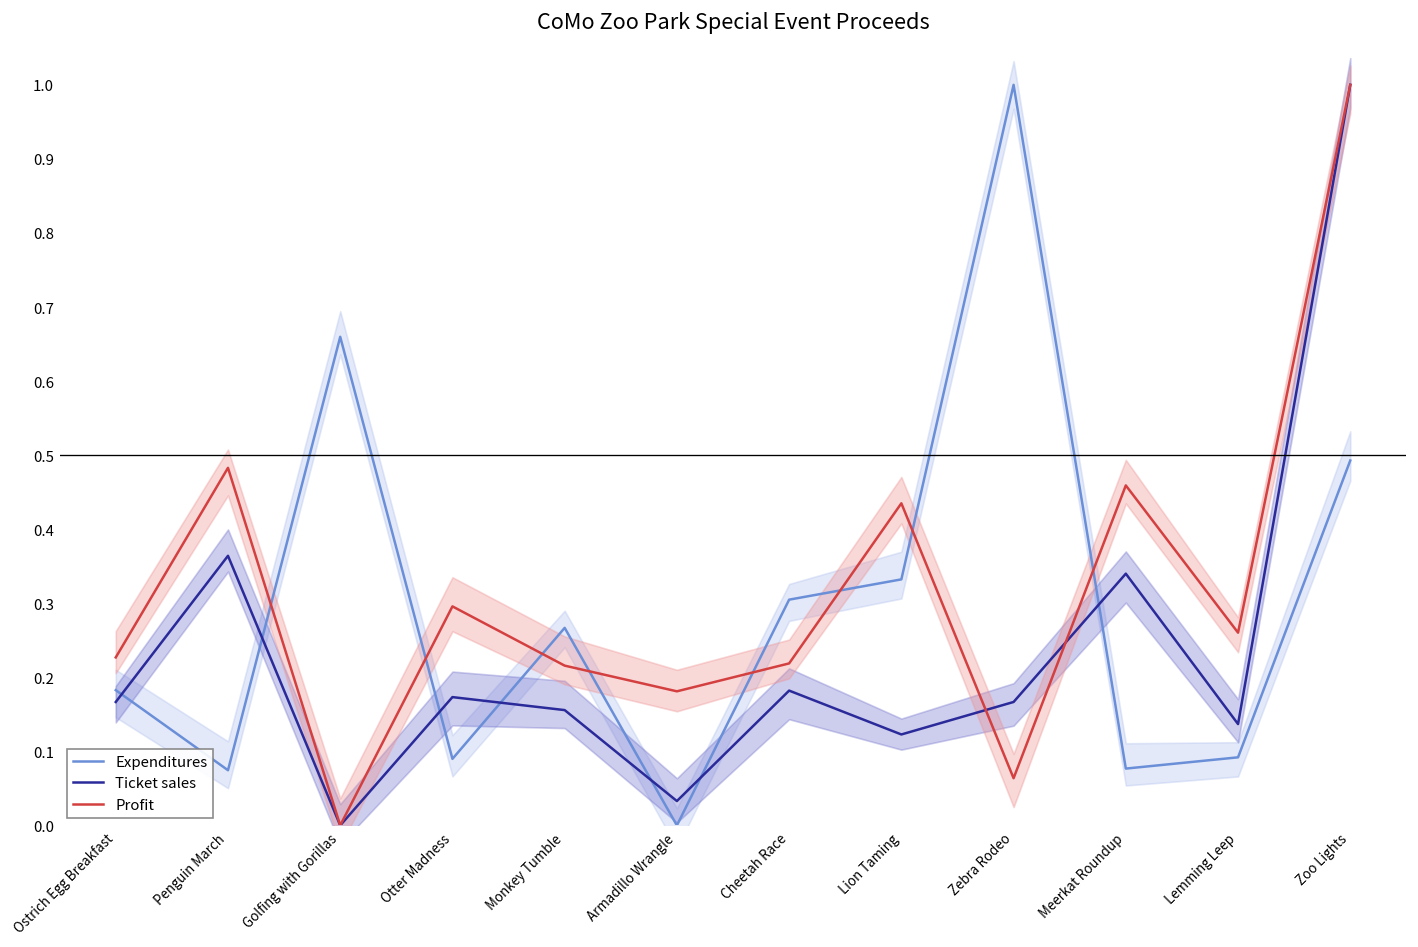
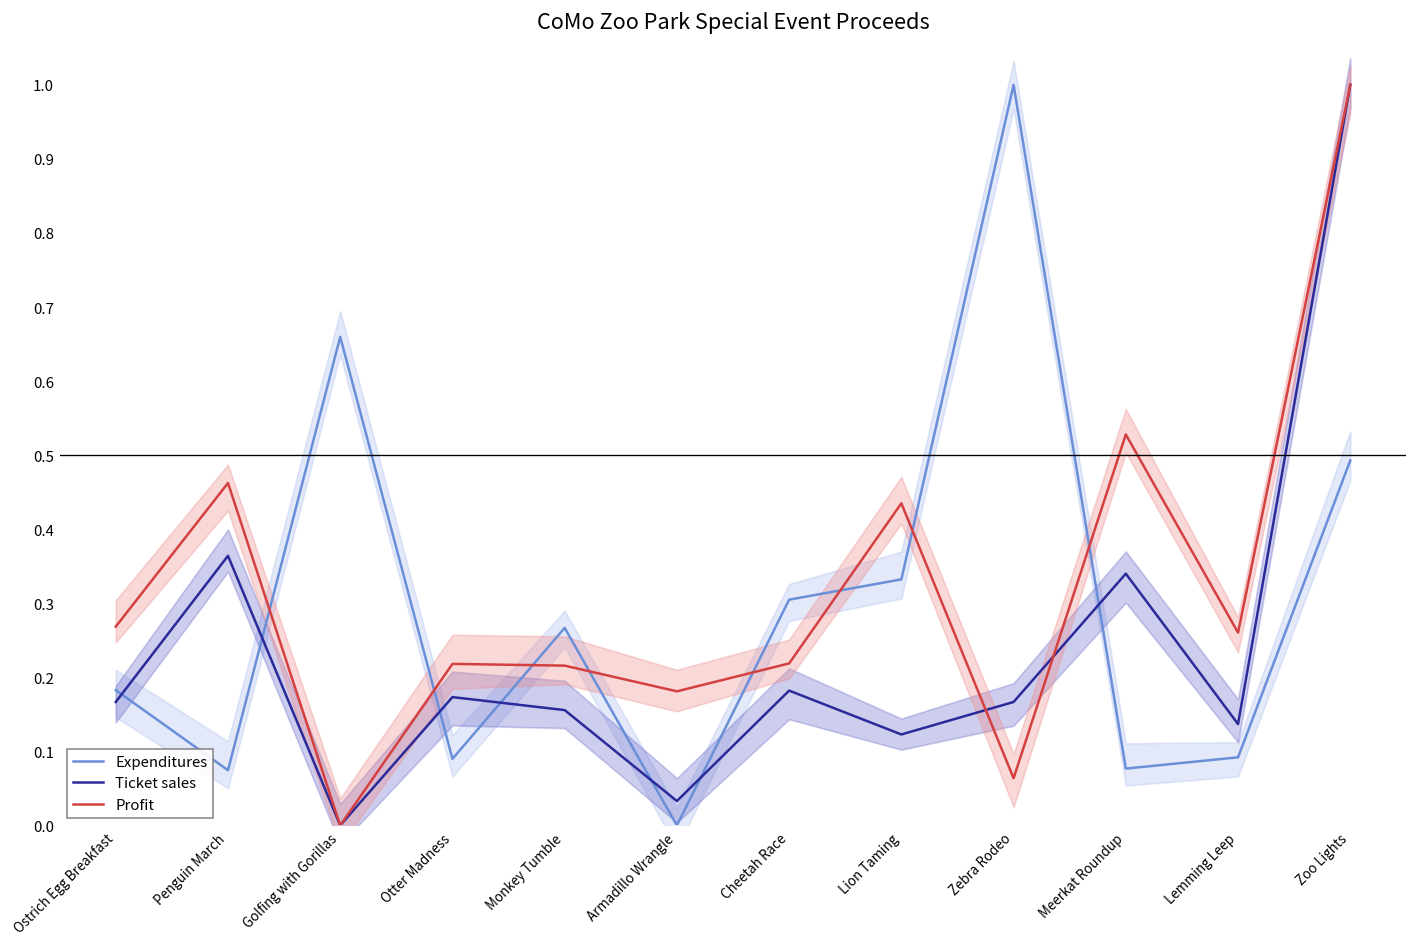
Profit, Ostrich Egg Breakfast: 0.23 -> 0.27
Profit, Penguin March: 0.48 -> 0.46
Profit, Otter Madness: 0.30 -> 0.22
Profit, Meerkat Roundup: 0.46 -> 0.53
